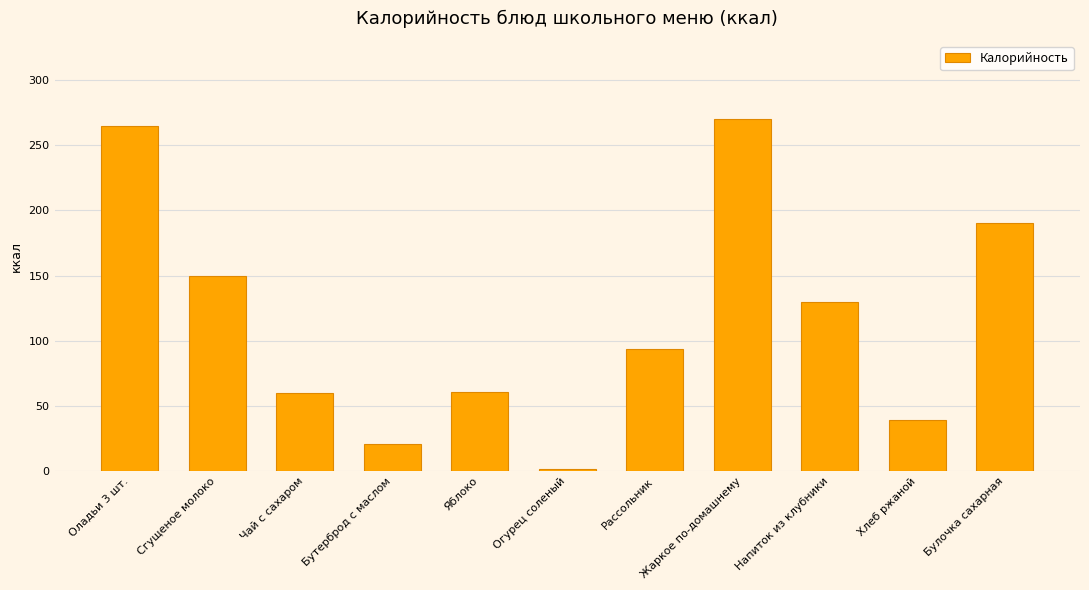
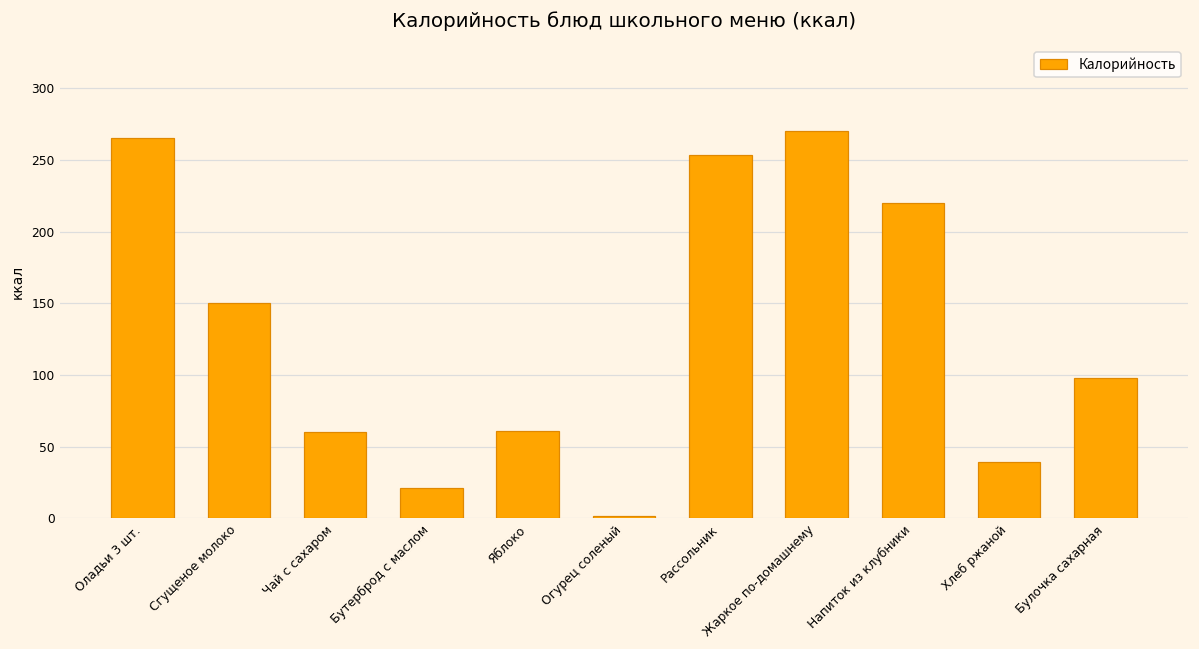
Рассольник: 94 -> 253
Напиток из клубники: 130 -> 220
Булочка сахарная: 190 -> 98
